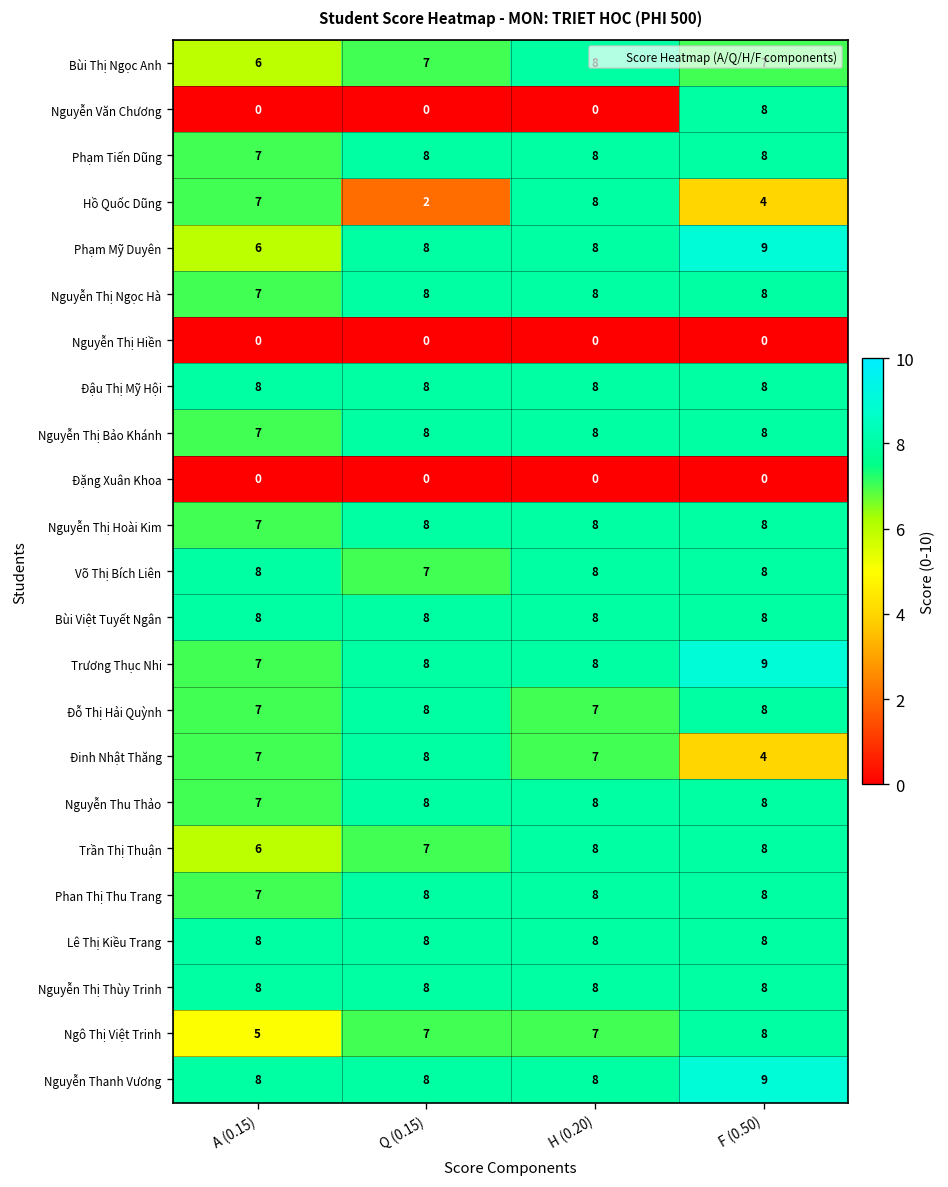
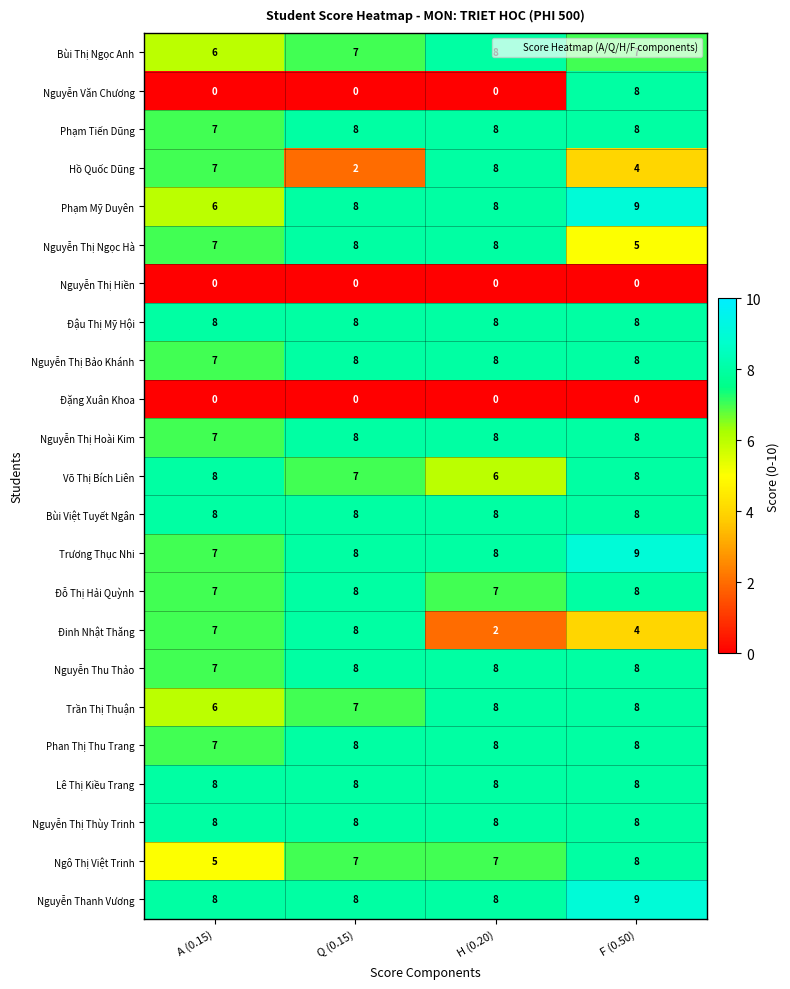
Nguyễn Thị Ngọc Hà, F (0.50): 8 -> 5
Võ Thị Bích Liên, H (0.20): 8 -> 6
Đinh Nhật Thăng, H (0.20): 7 -> 2
